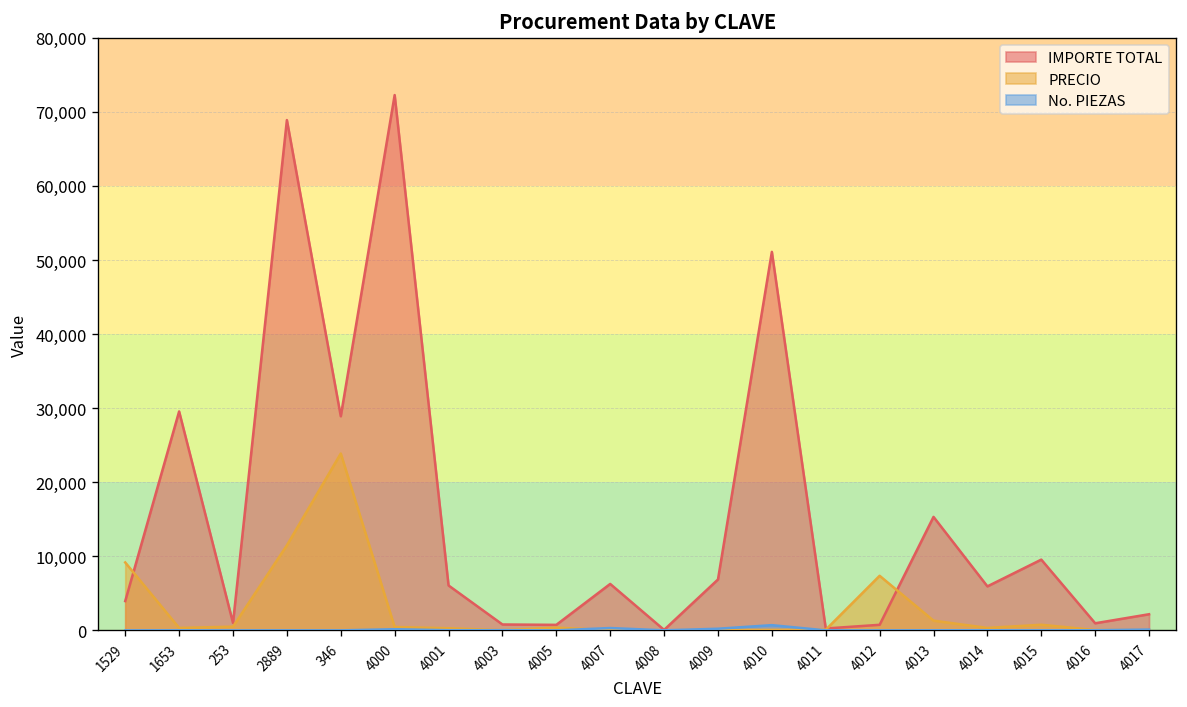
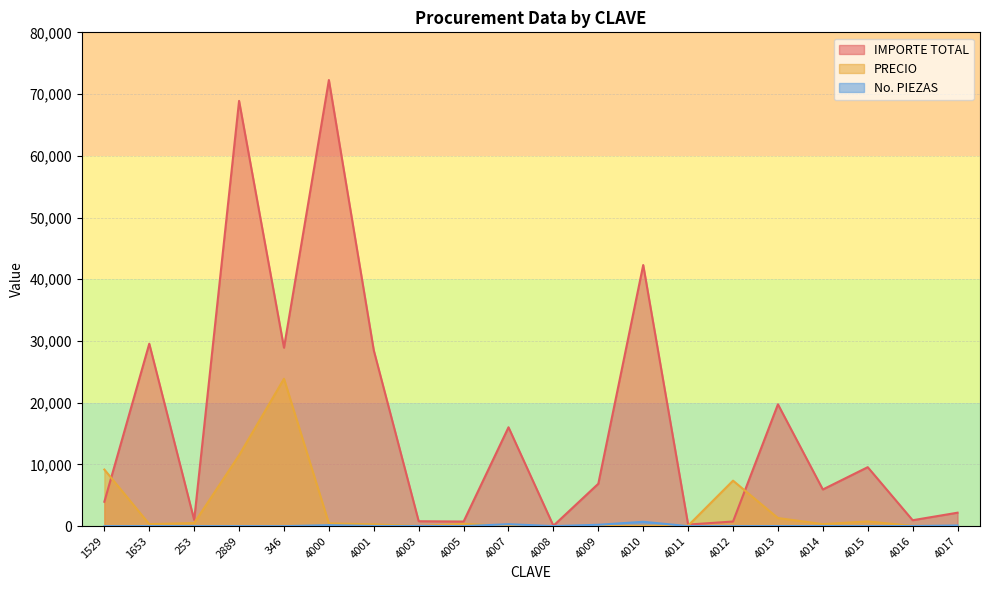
IMPORTE TOTAL, 4001: 6,000 -> 28,000
IMPORTE TOTAL, 4007: 6,000 -> 16,000
IMPORTE TOTAL, 4010: 51,000 -> 42,000
IMPORTE TOTAL, 4013: 15,000 -> 20,000
